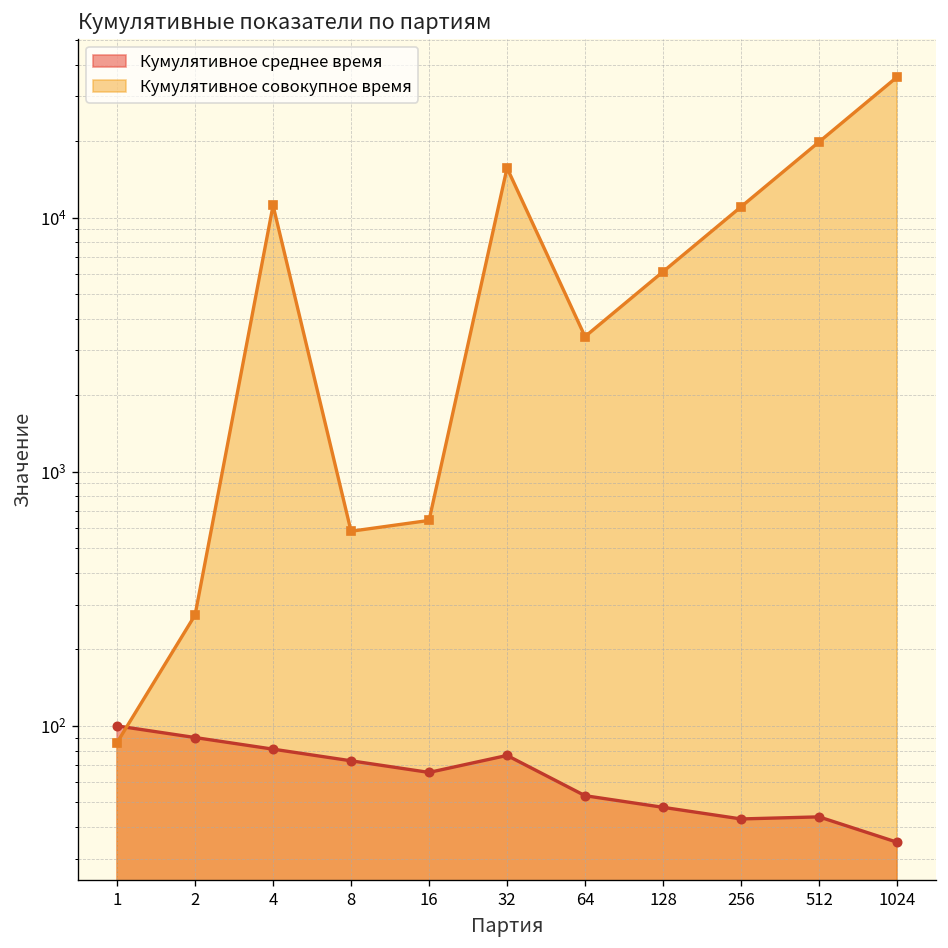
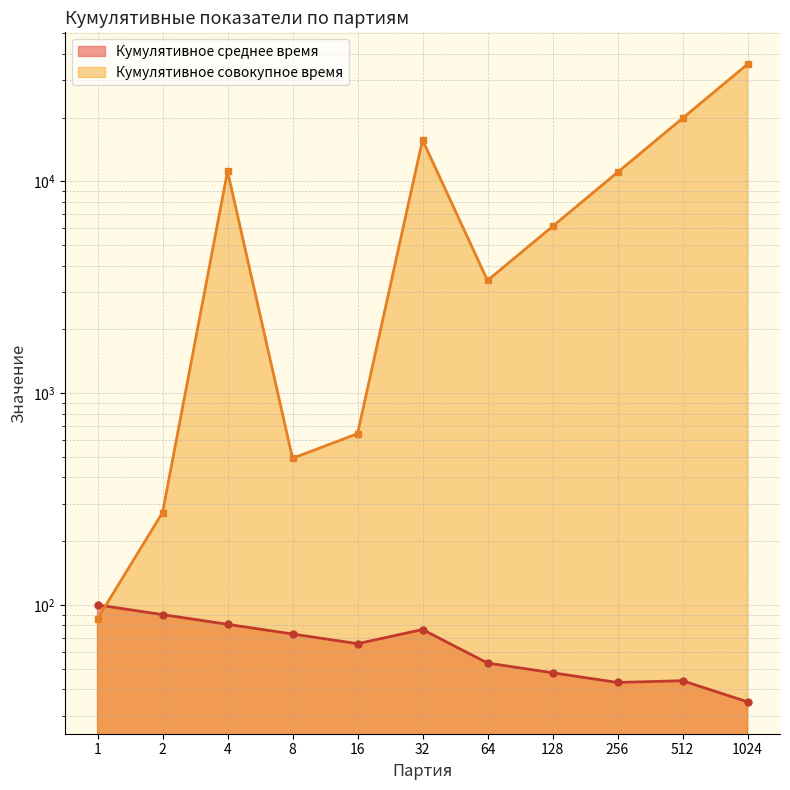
Кумулятивное совокупное время, 8: 580 -> 490
